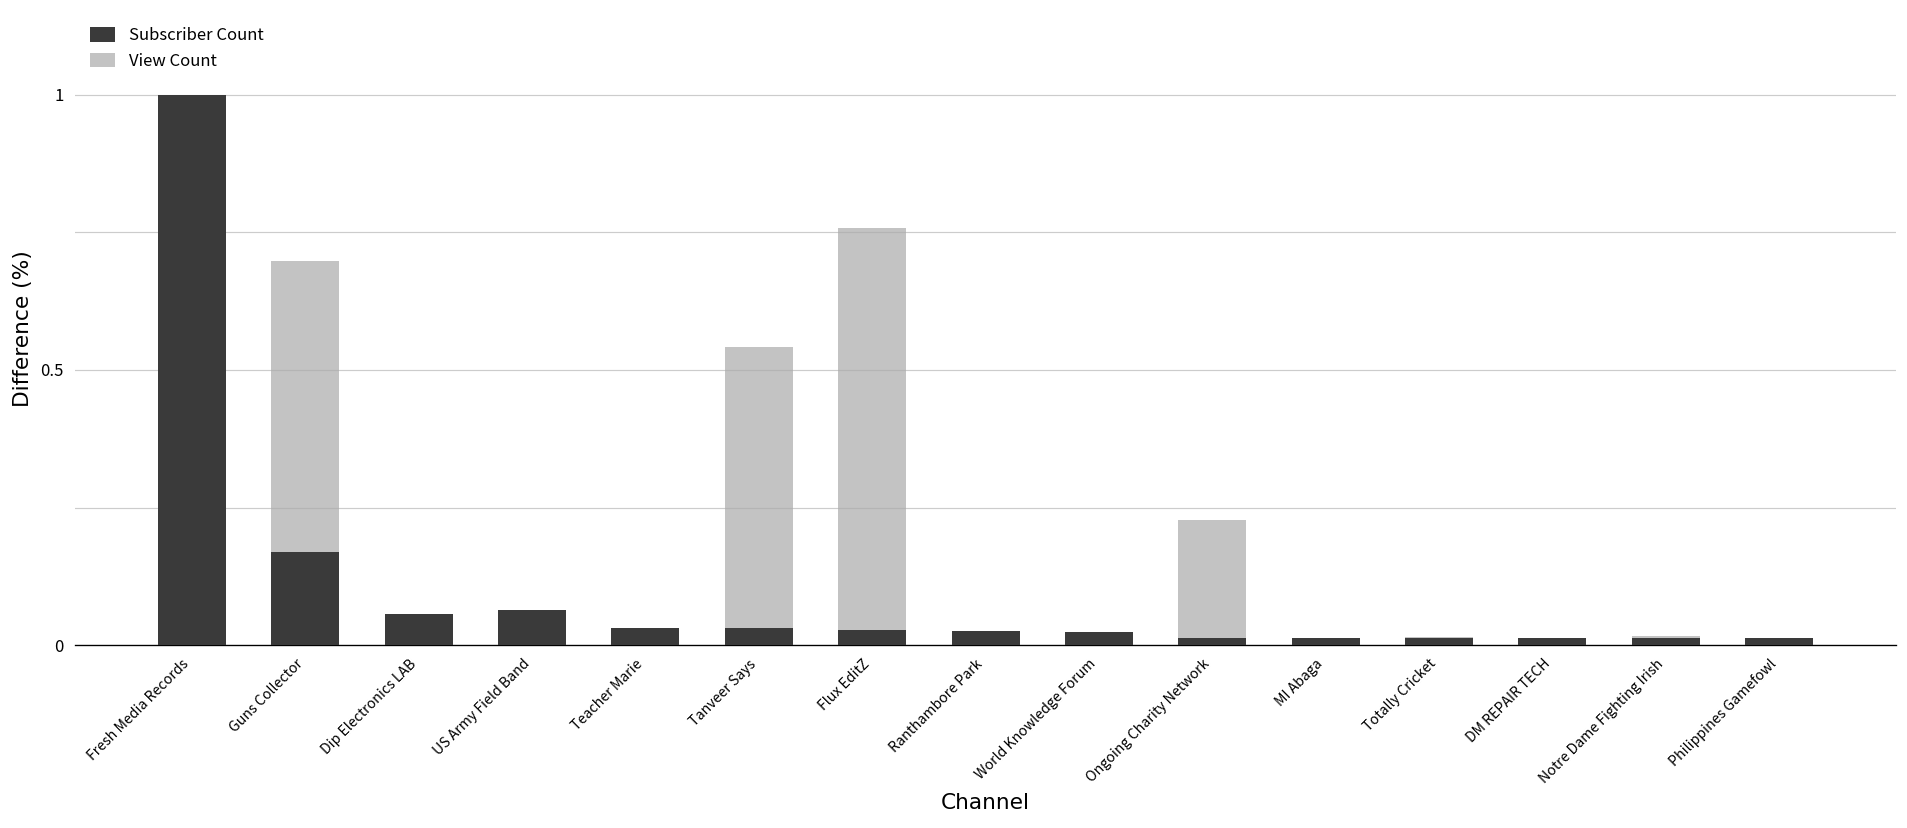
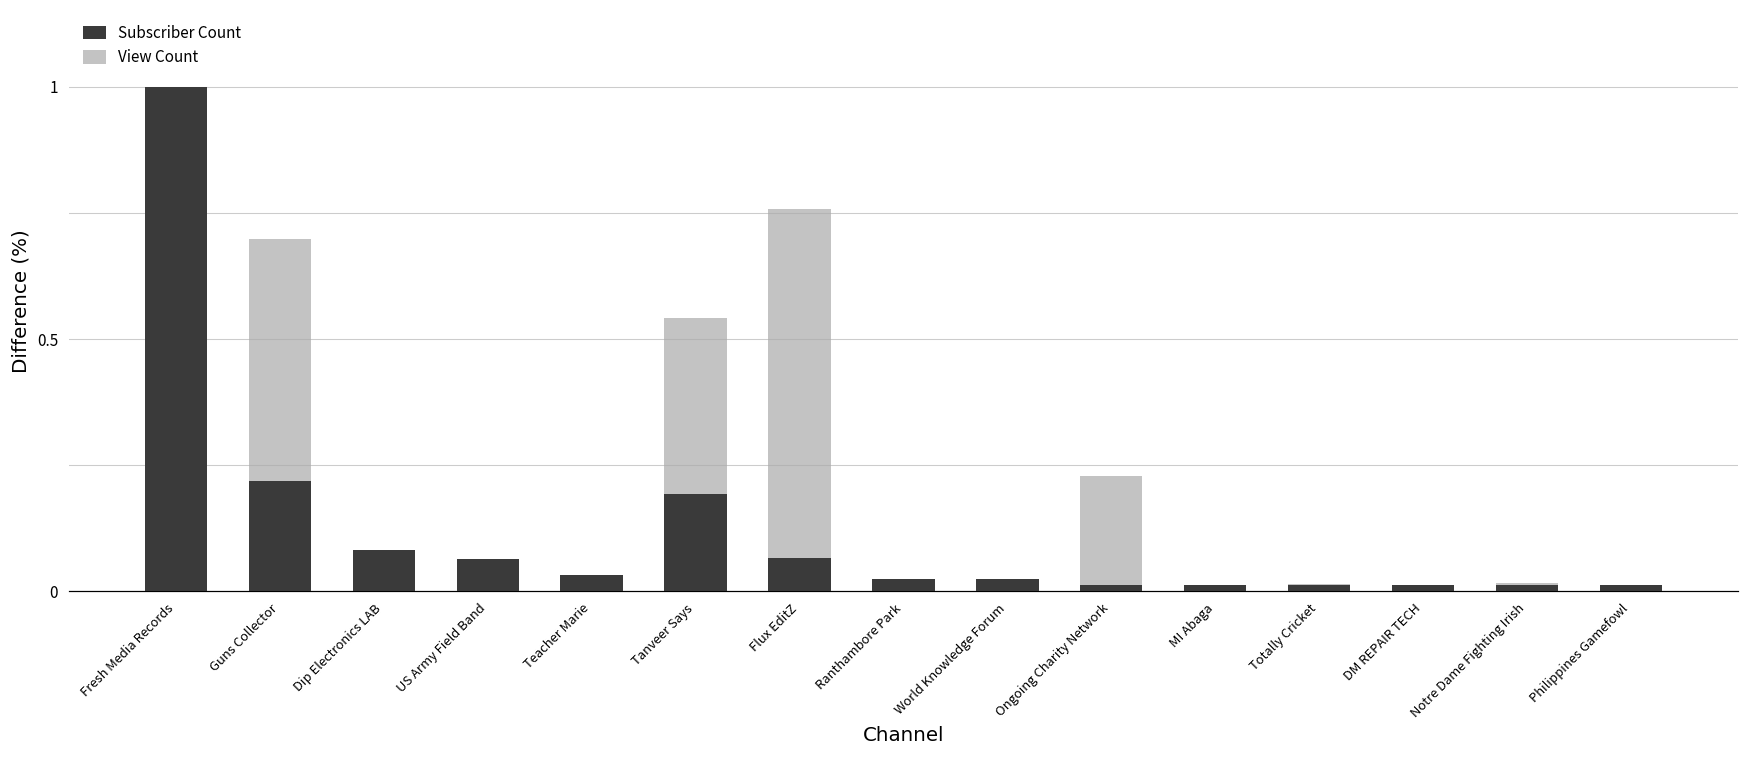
Subscriber Count, Guns Collector: 0.17 -> 0.22
Subscriber Count, Dip Electronics LAB: 0.06 -> 0.08
Subscriber Count, Tanveer Says: 0.03 -> 0.19
Subscriber Count, Flux EditZ: 0.03 -> 0.07
